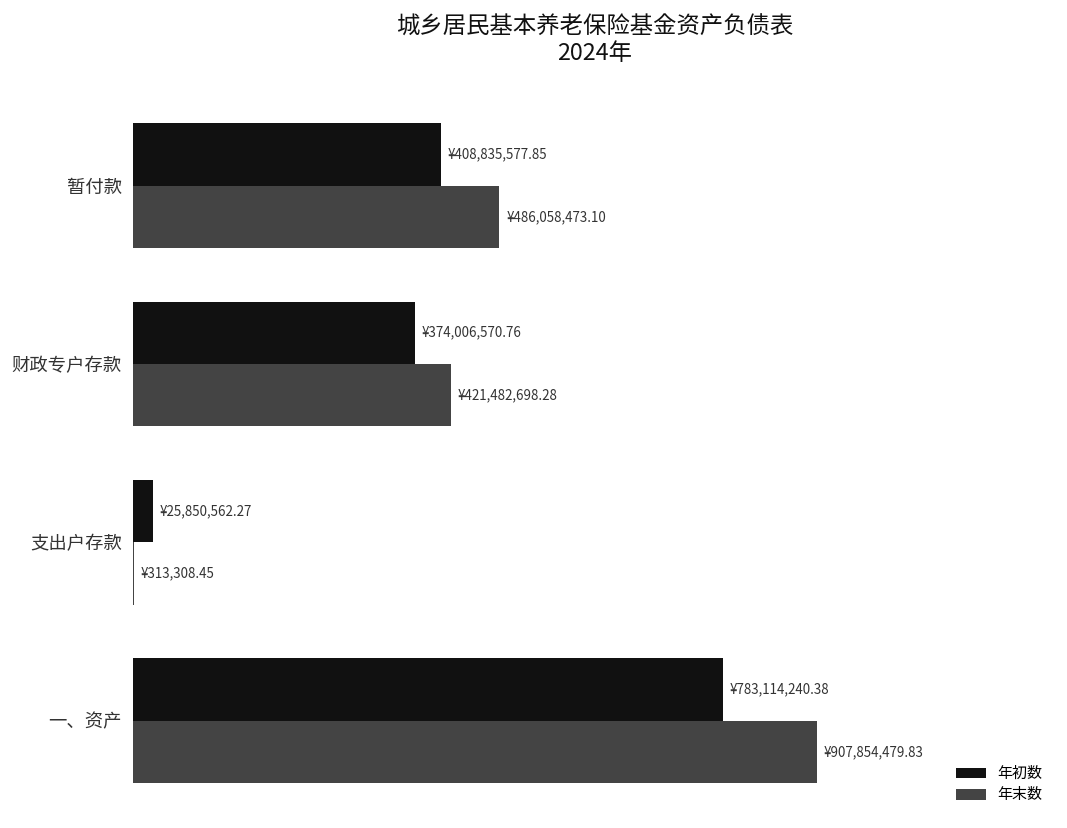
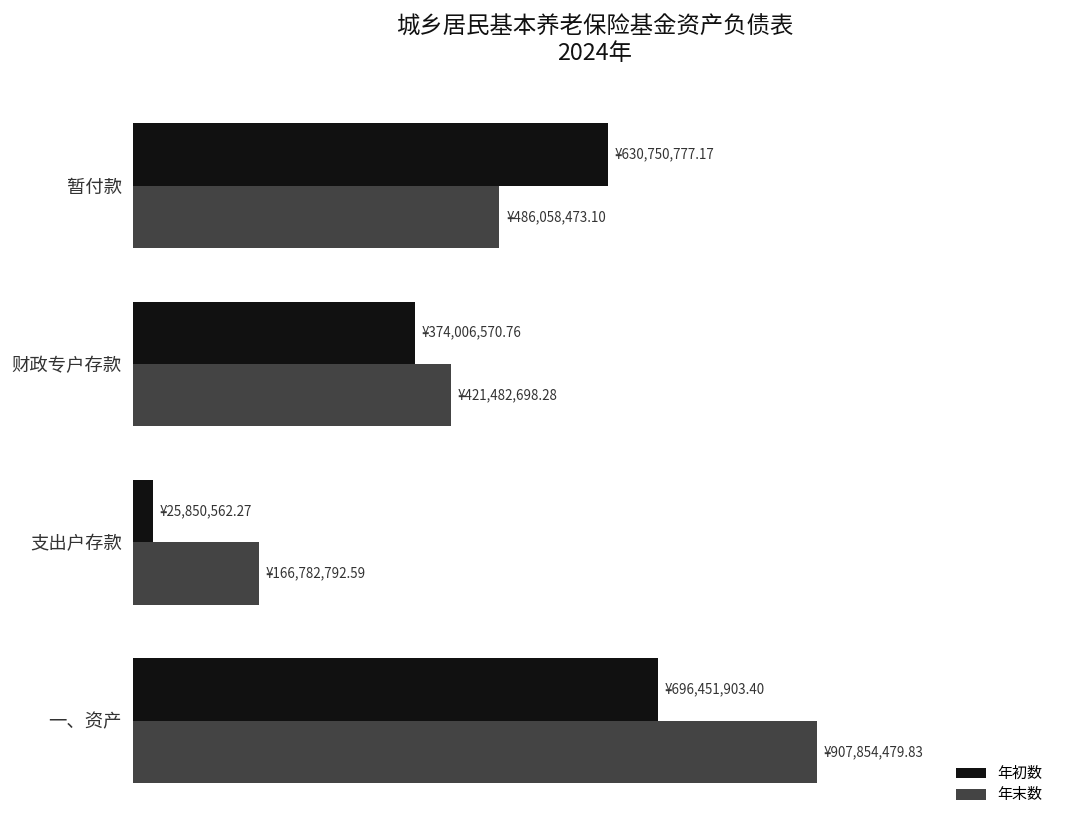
年初数, 暂付款: ¥408,835,577.85 -> ¥630,750,777.17
年末数, 支出户存款: ¥313,308.45 -> ¥166,782,792.59
年初数, 一、资产: ¥783,114,240.38 -> ¥696,451,903.40
